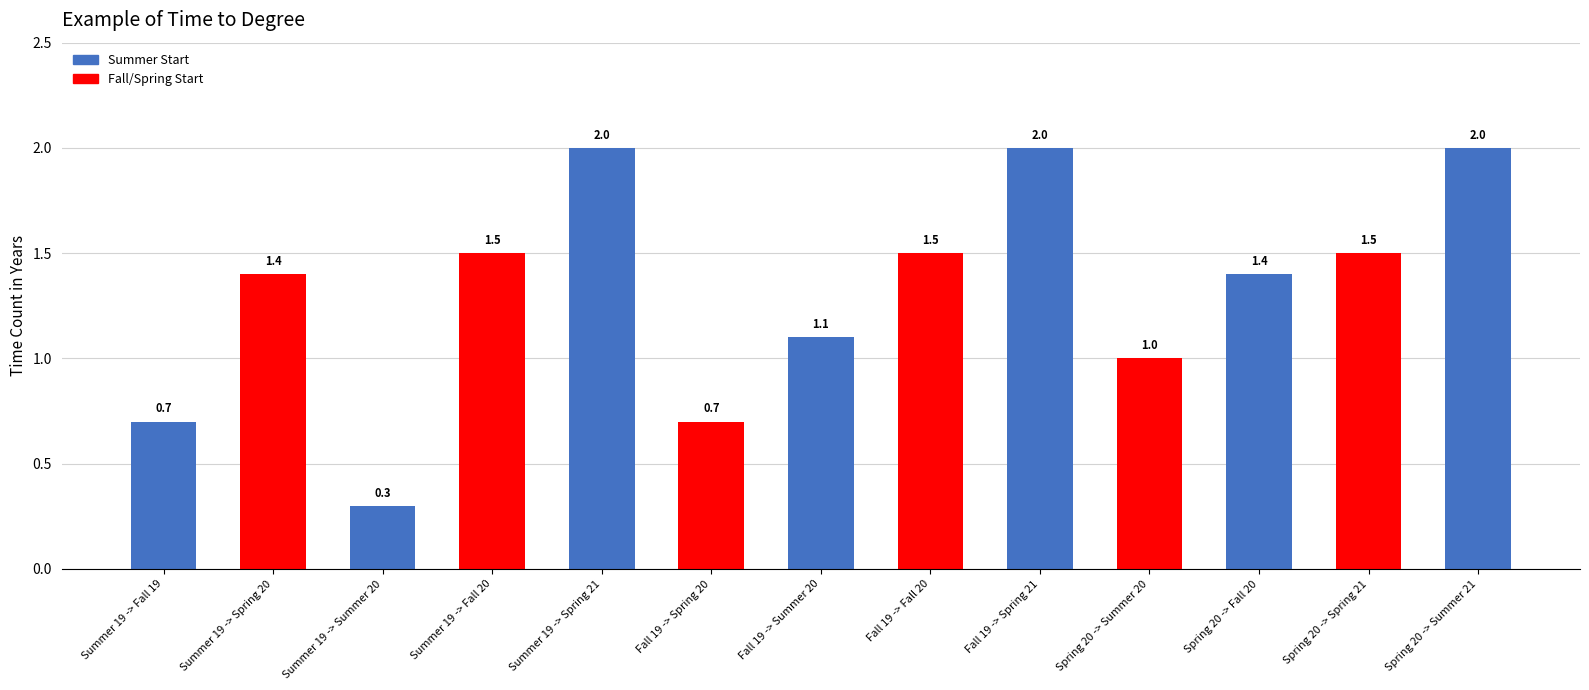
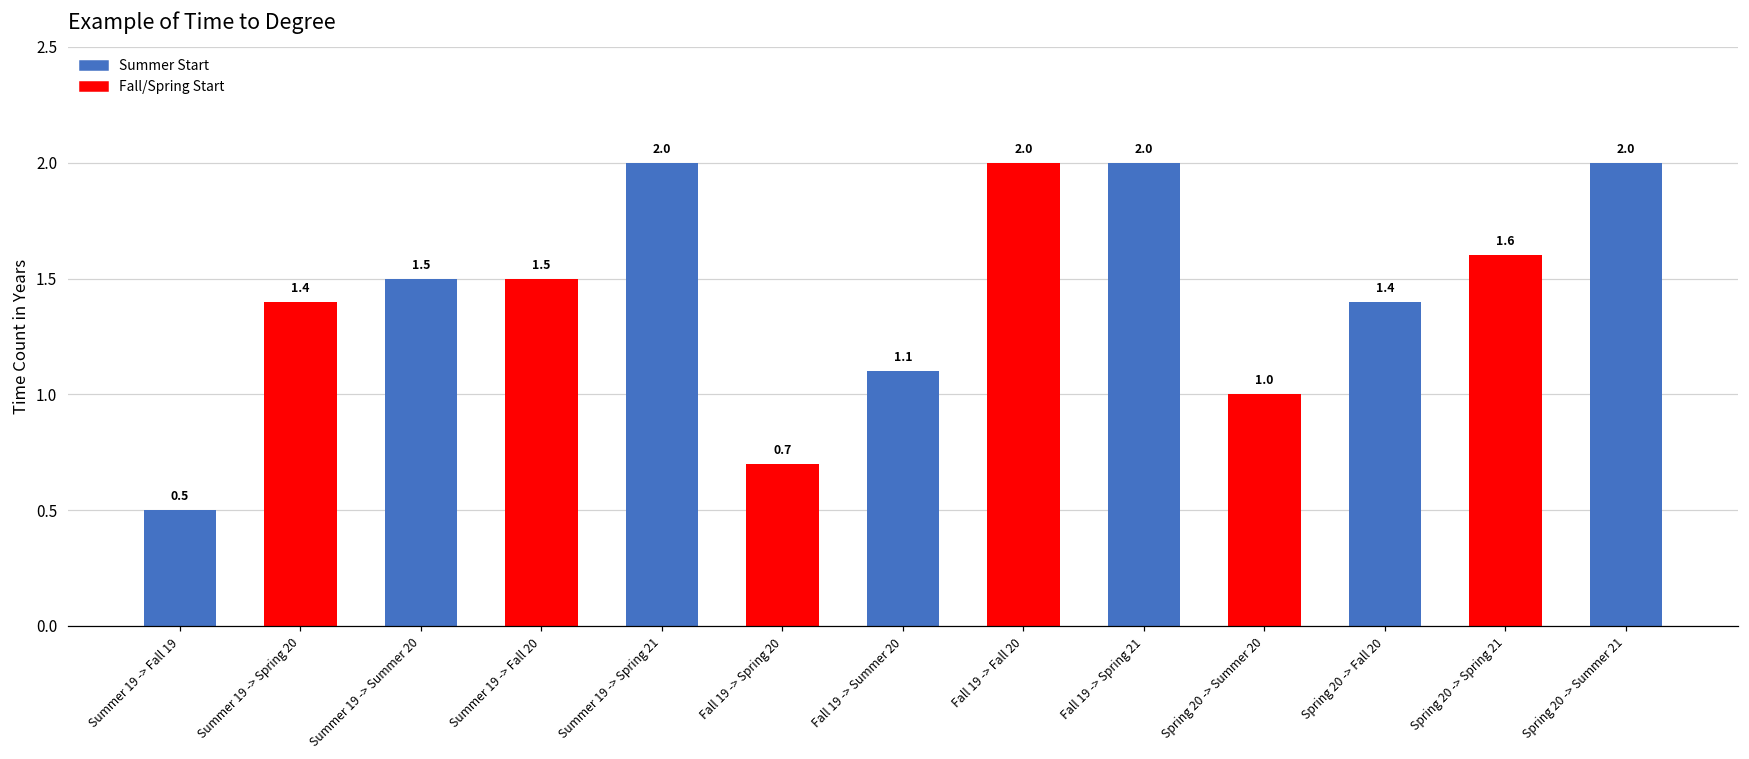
Summer 19 -> Fall 19: 0.7 -> 0.5
Summer 19 -> Summer 20: 0.3 -> 1.5
Fall 19 -> Fall 20: 1.5 -> 2.0
Spring 20 -> Spring 21: 1.5 -> 1.6
